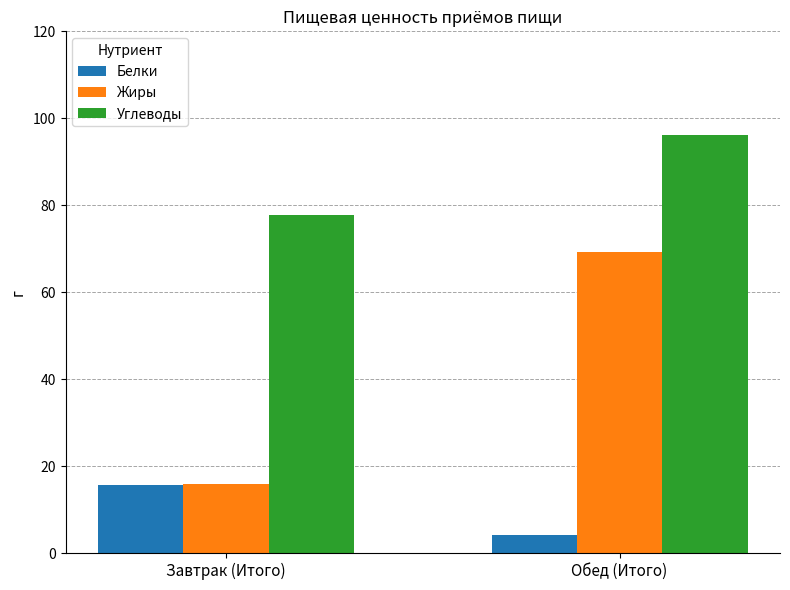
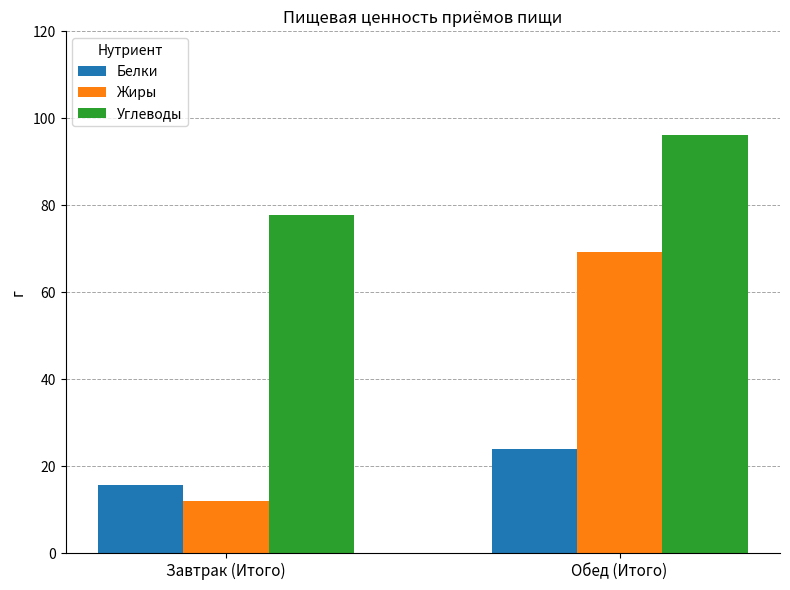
Жиры, Завтрак (Итого): 16 -> 12
Белки, Обед (Итого): 4 -> 24
